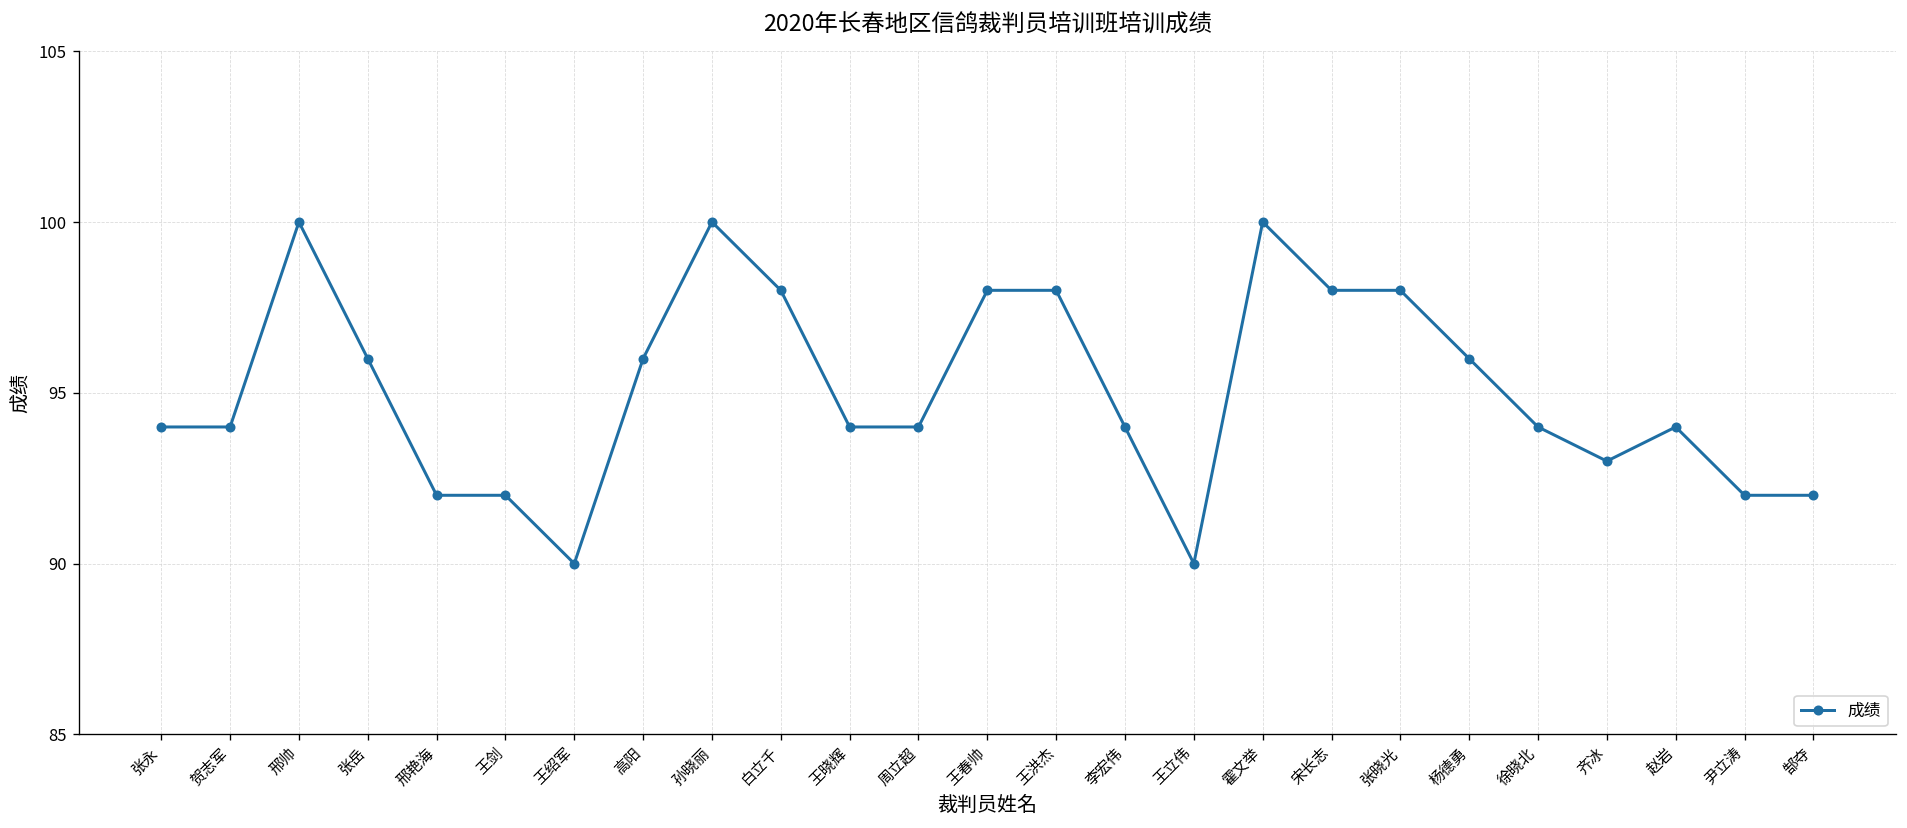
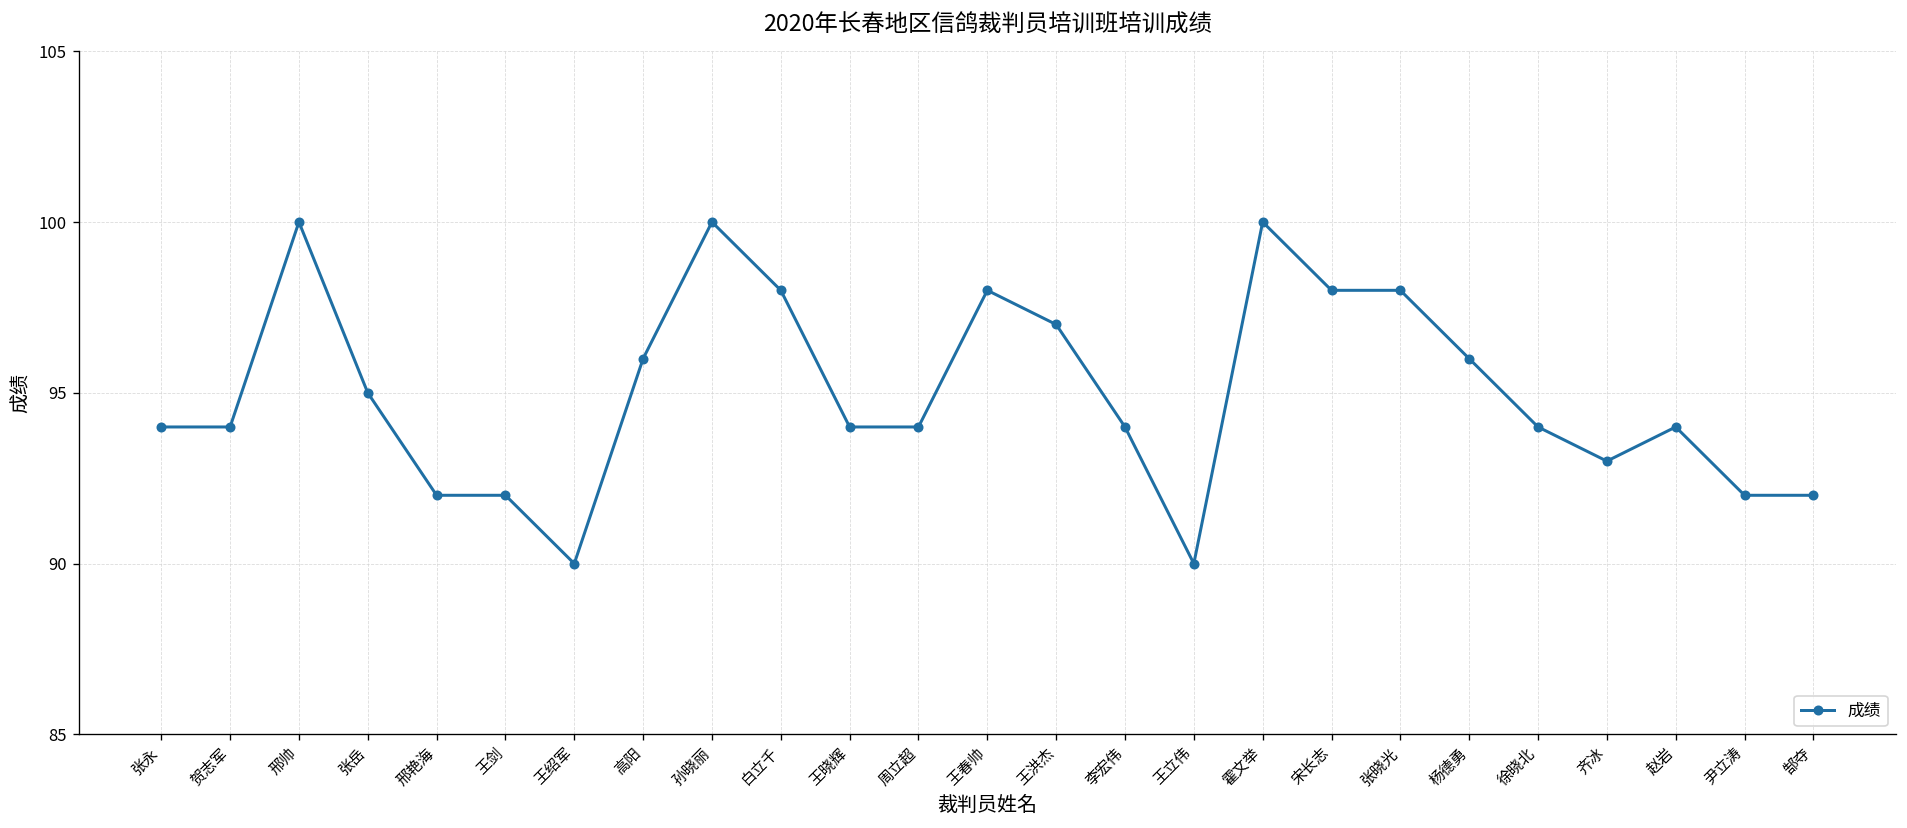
张岳: 96 -> 95
王洪杰: 98 -> 97
